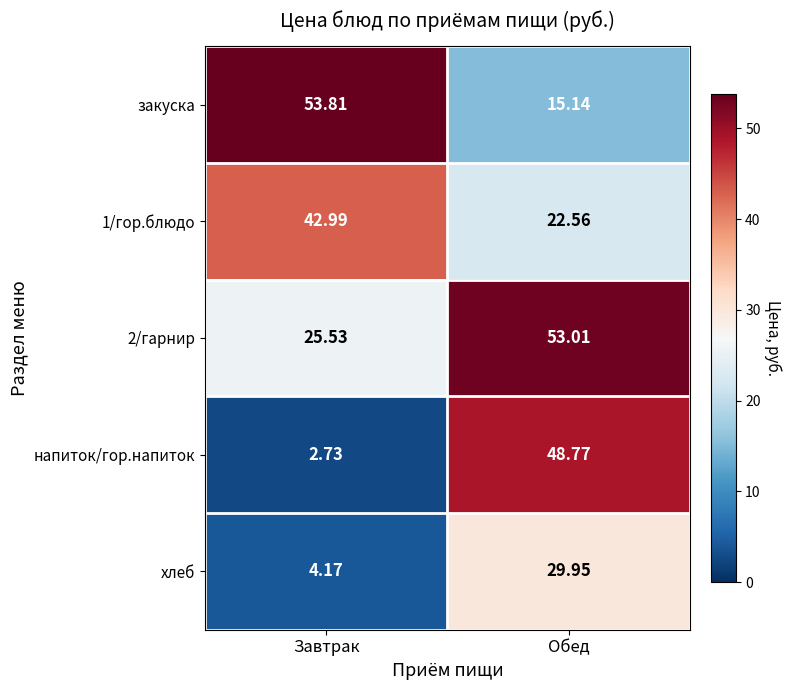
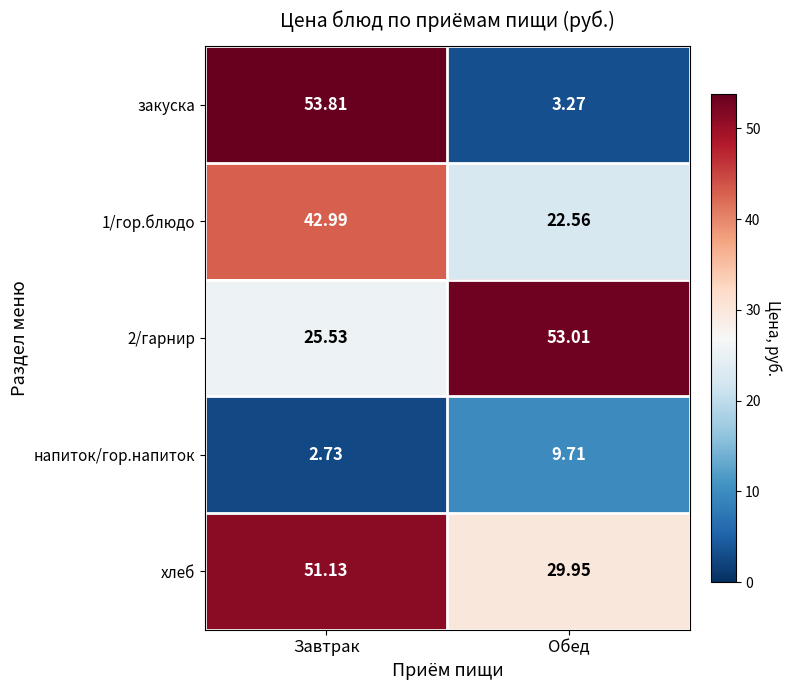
закуска, Обед: 15.14 -> 3.27
напиток/гор.напиток, Обед: 48.77 -> 9.71
хлеб, Завтрак: 4.17 -> 51.13
